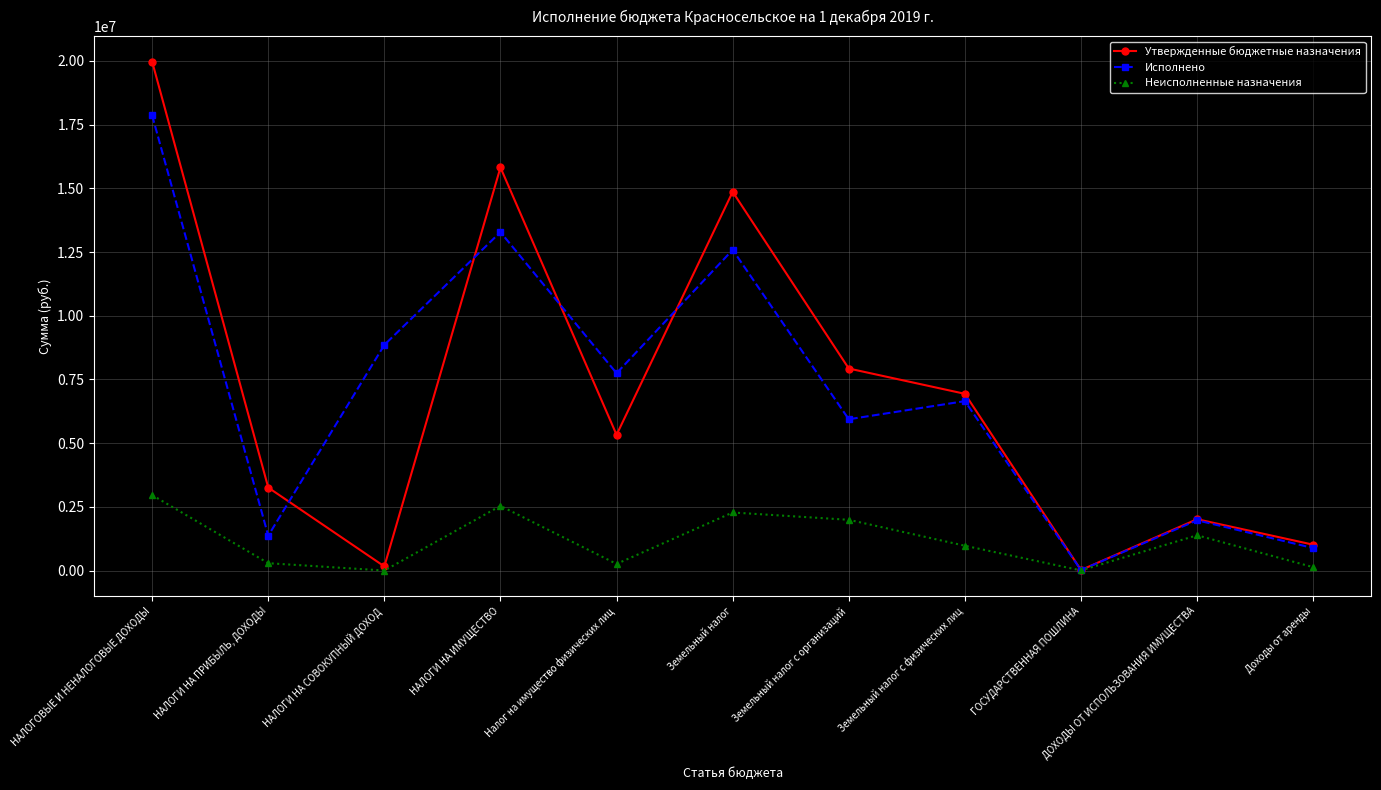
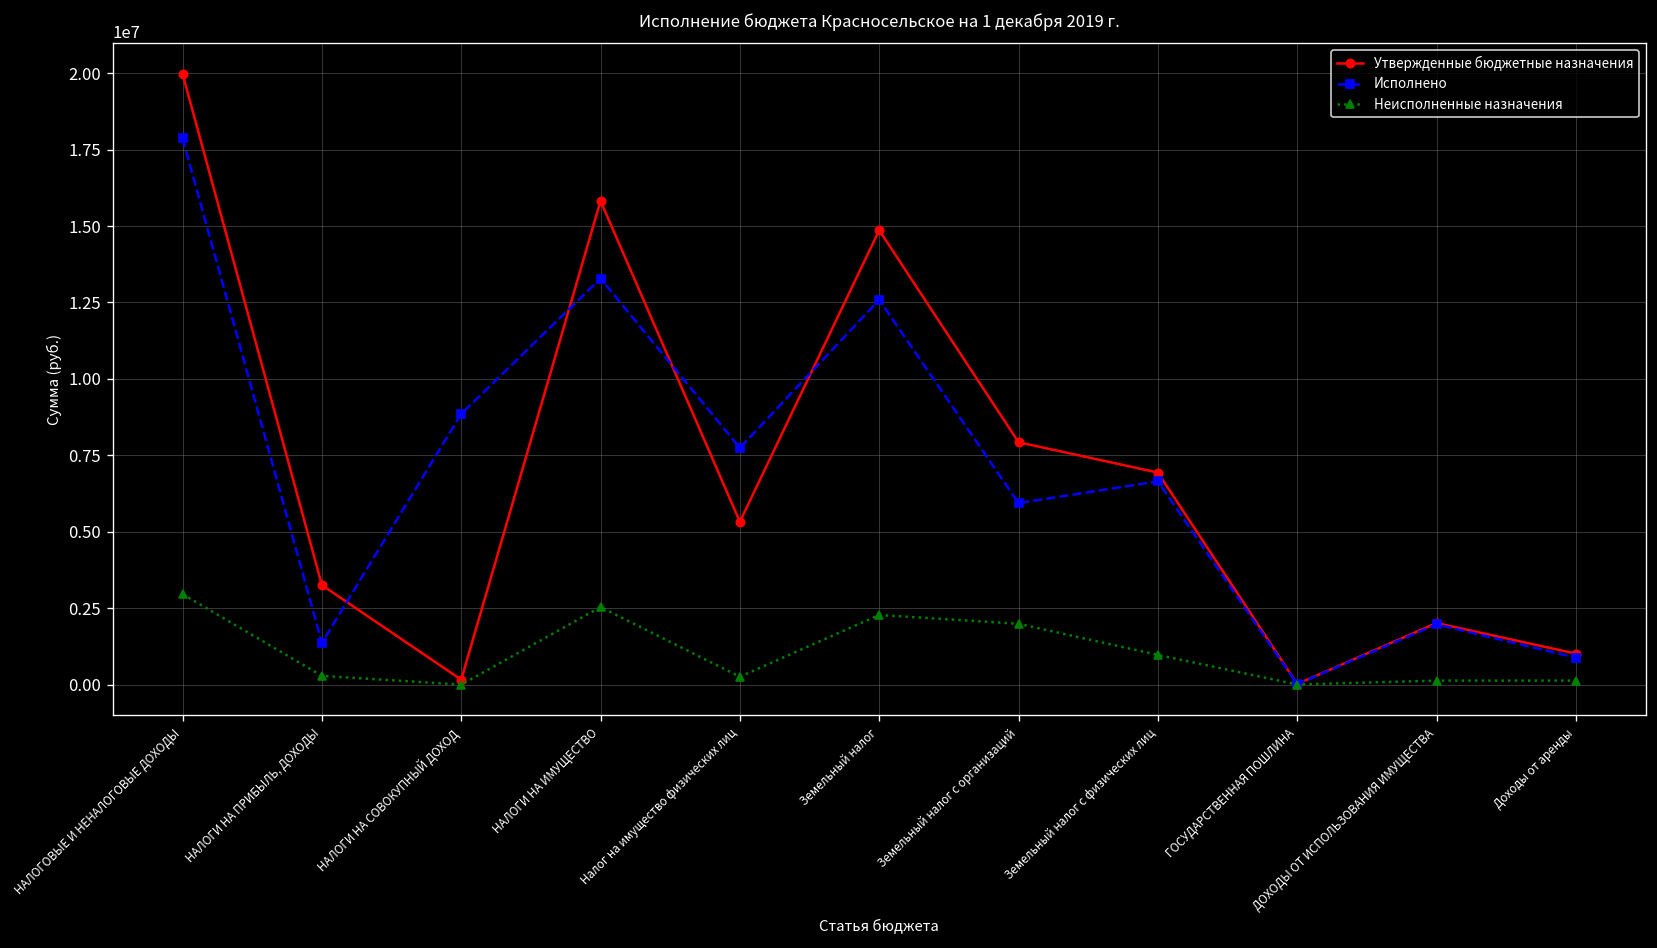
Неисполненные назначения, ДОХОДЫ ОТ ИСПОЛЬЗОВАНИЯ ИМУЩЕСТВА: 1400000 -> 100000
